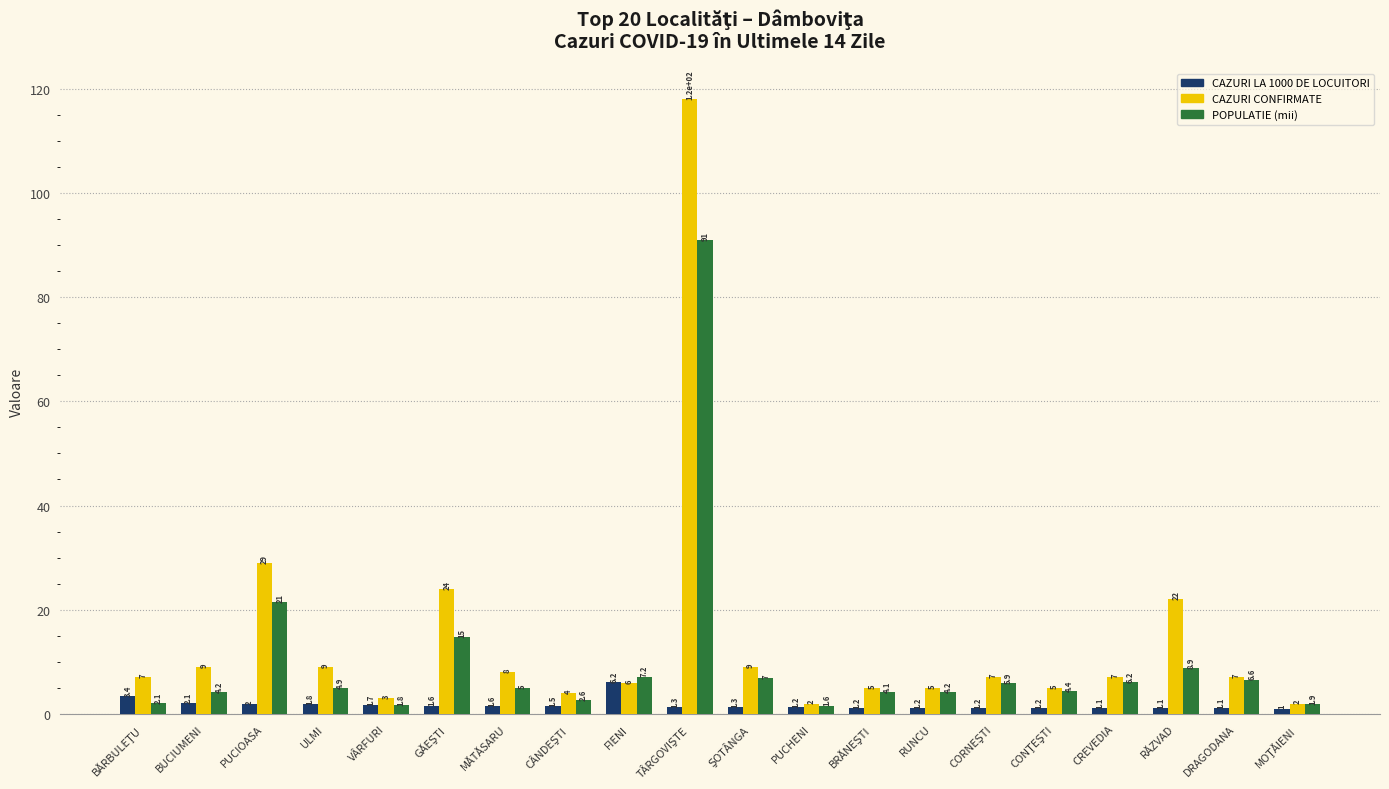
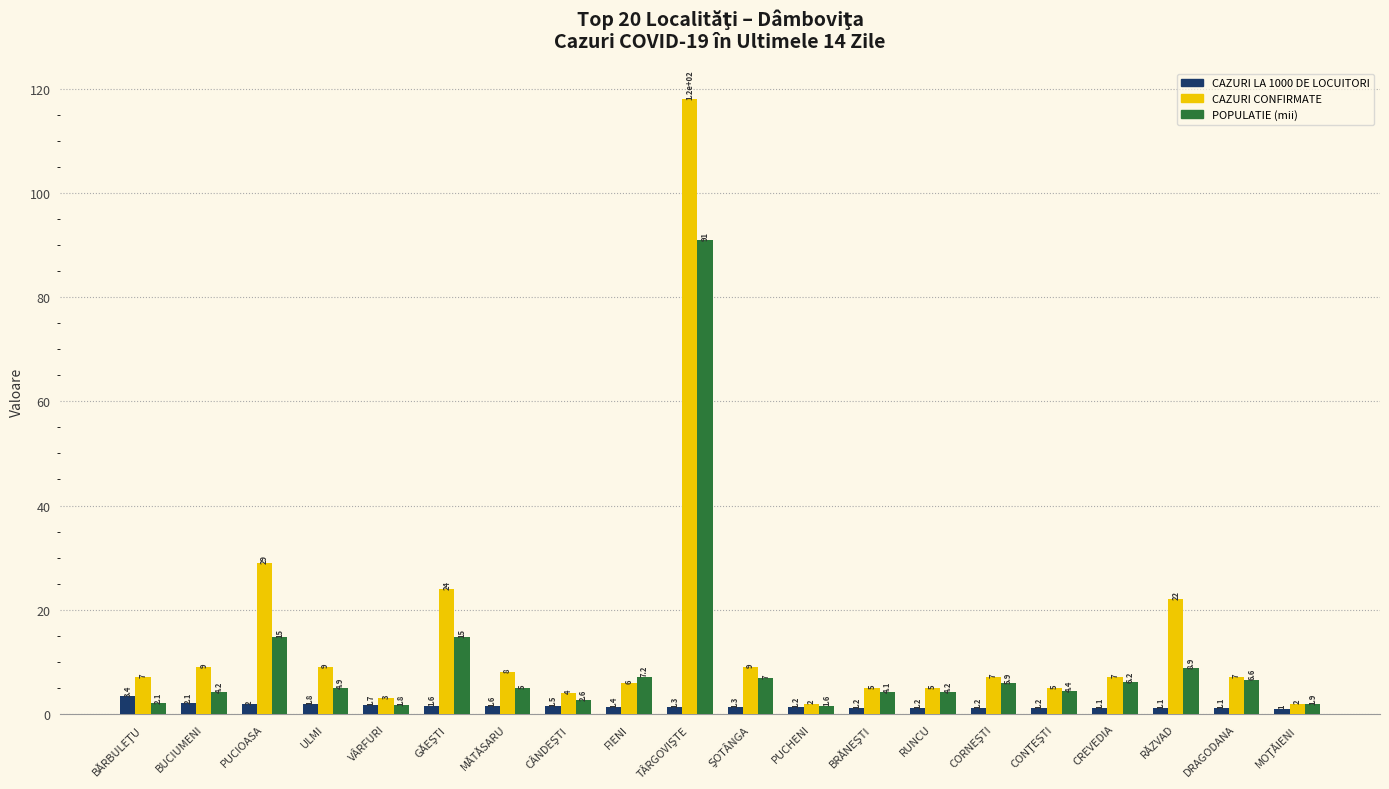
POPULATIE (mii), PUCIOASA: 21 -> 15
CAZURI LA 1000 DE LOCUITORI, FIENI: 6.2 -> 1.4
